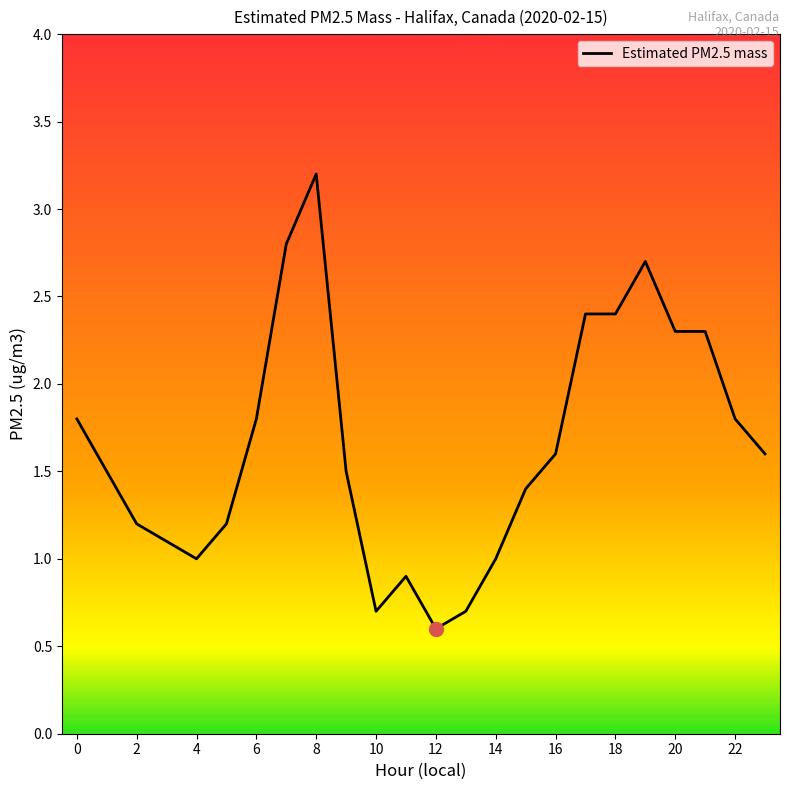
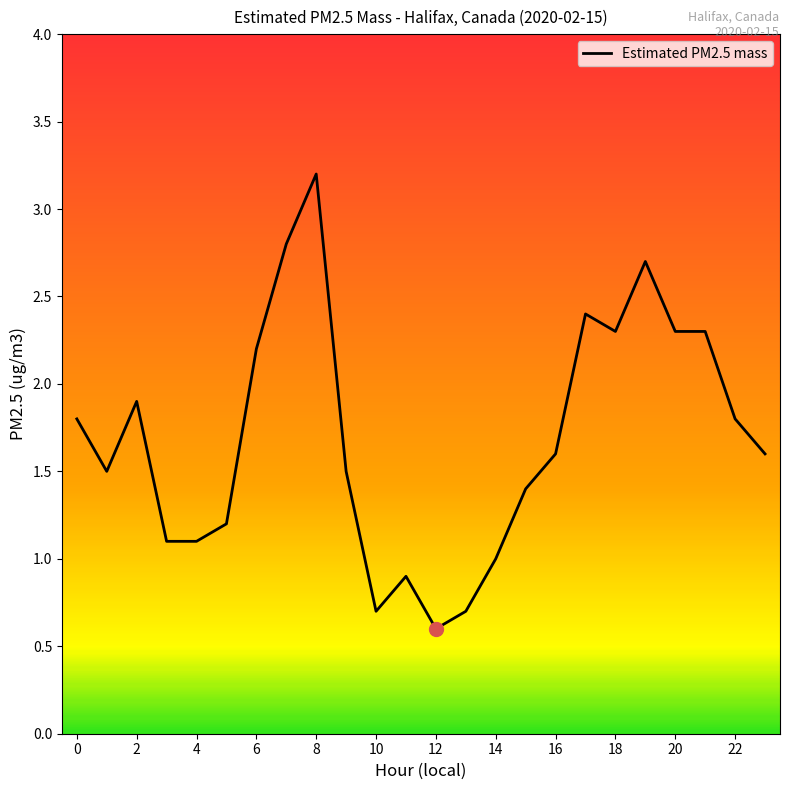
Estimated PM2.5 mass, 2: 1.2 -> 1.9
Estimated PM2.5 mass, 4: 1.0 -> 1.1
Estimated PM2.5 mass, 6: 1.8 -> 2.2
Estimated PM2.5 mass, 18: 2.4 -> 2.3
